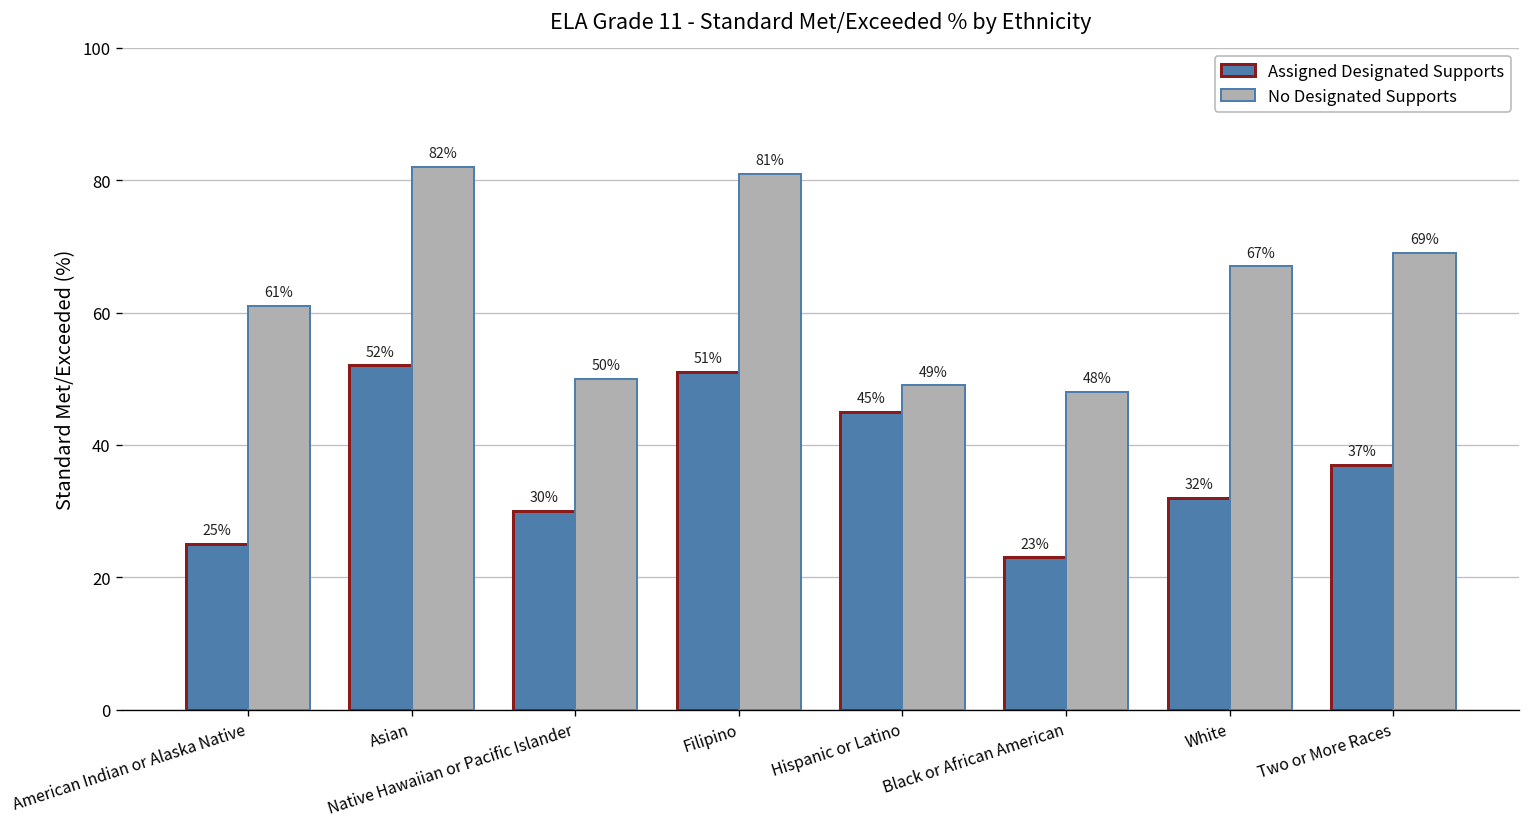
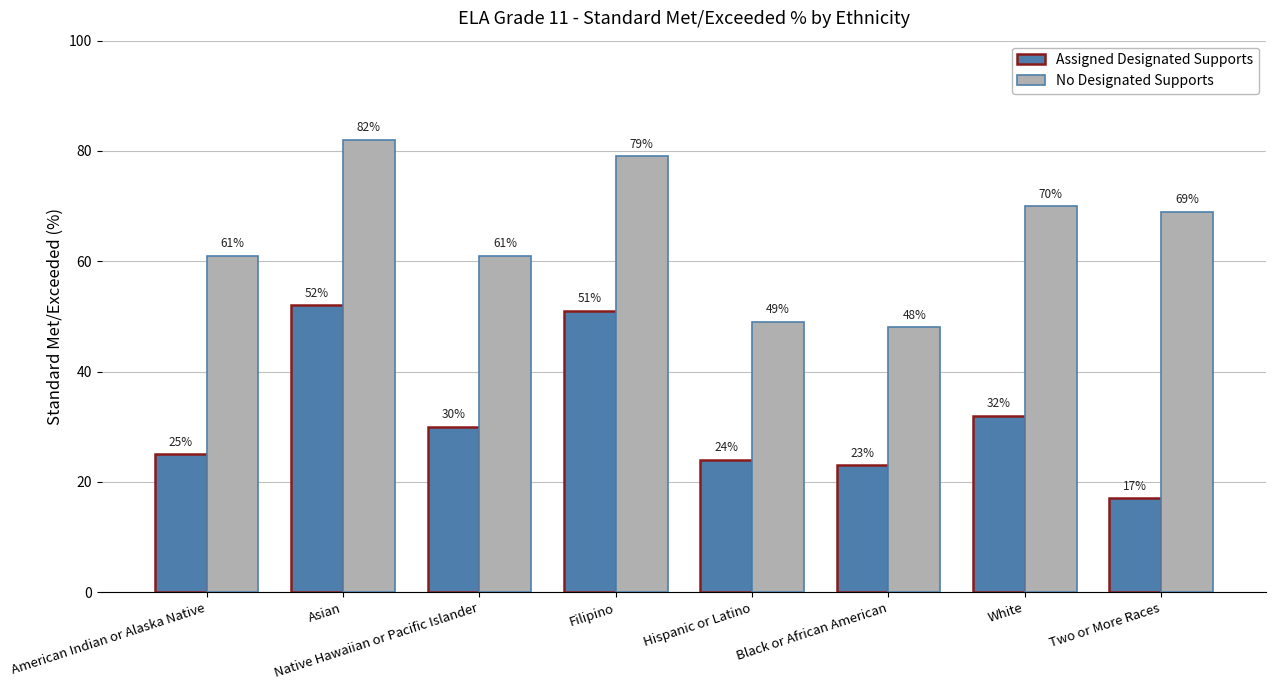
No Designated Supports, Native Hawaiian or Pacific Islander: 50% -> 61%
No Designated Supports, Filipino: 81% -> 79%
Assigned Designated Supports, Hispanic or Latino: 45% -> 24%
No Designated Supports, White: 67% -> 70%
Assigned Designated Supports, Two or More Races: 37% -> 17%
